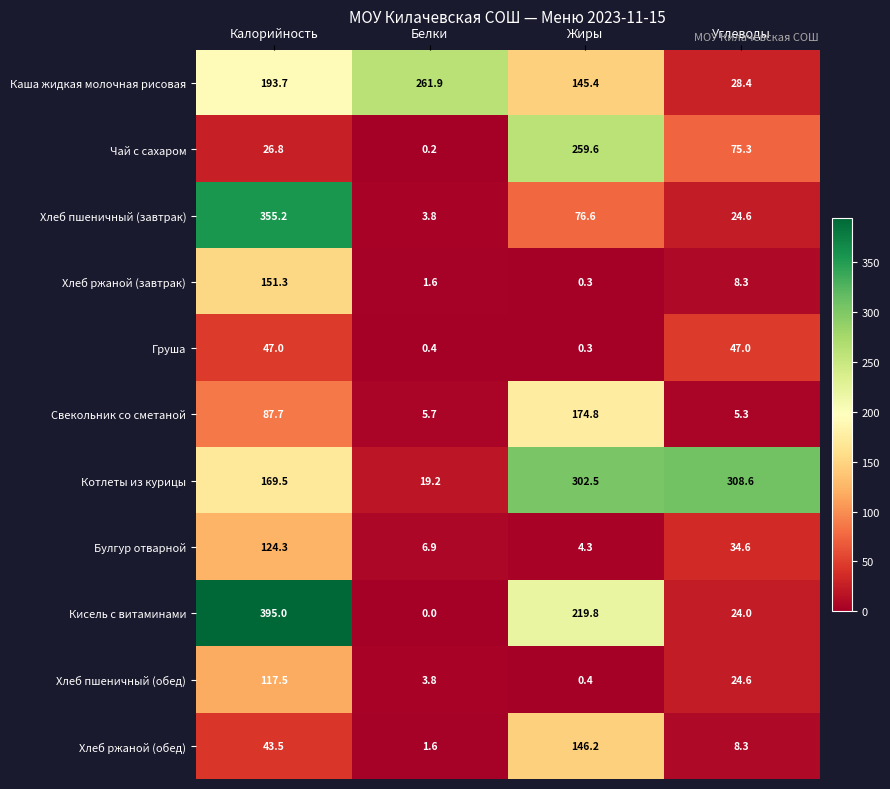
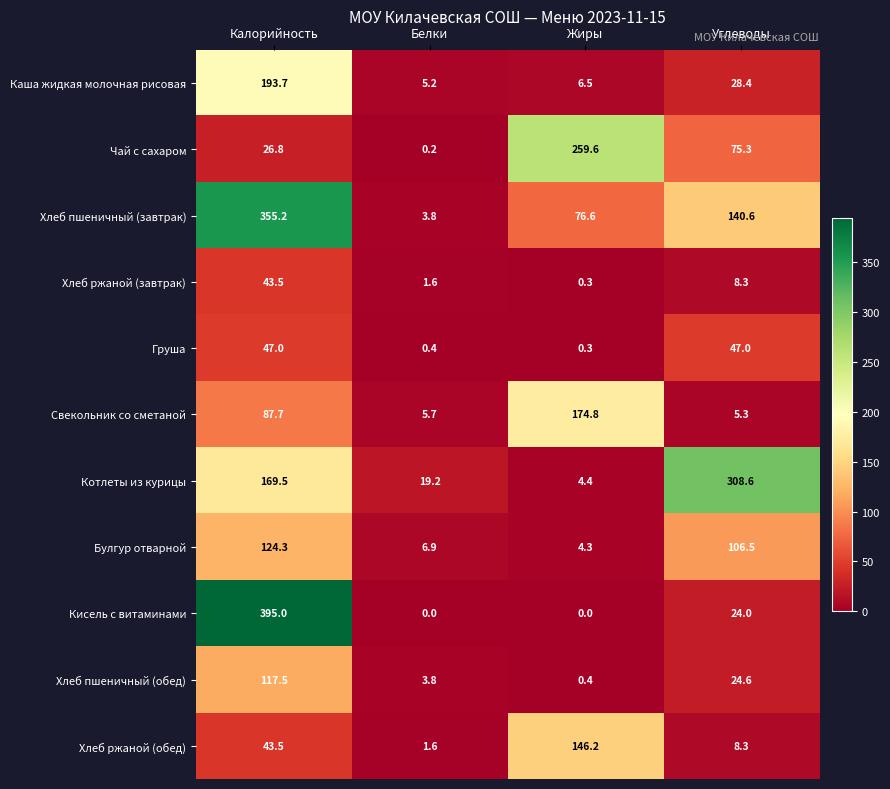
Каша жидкая молочная рисовая, Белки: 261.9 -> 5.2
Каша жидкая молочная рисовая, Жиры: 145.4 -> 6.5
Хлеб пшеничный (завтрак), Углеводы: 24.6 -> 140.6
Хлеб ржаной (завтрак), Калорийность: 151.3 -> 43.5
Котлеты из курицы, Жиры: 302.5 -> 4.4
Булгур отварной, Углеводы: 34.6 -> 106.5
Кисель с витаминами, Жиры: 219.8 -> 0.0
